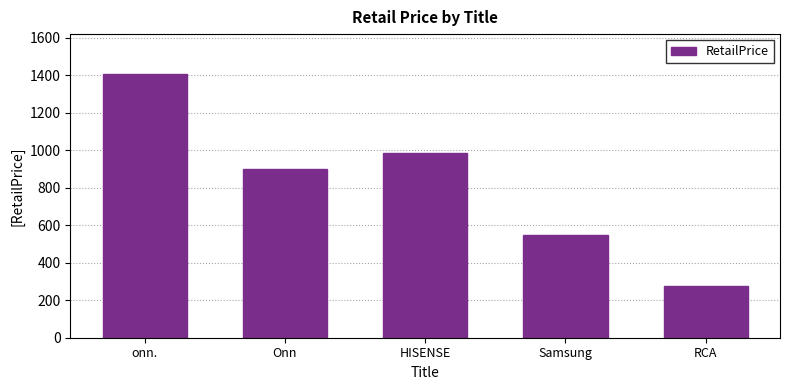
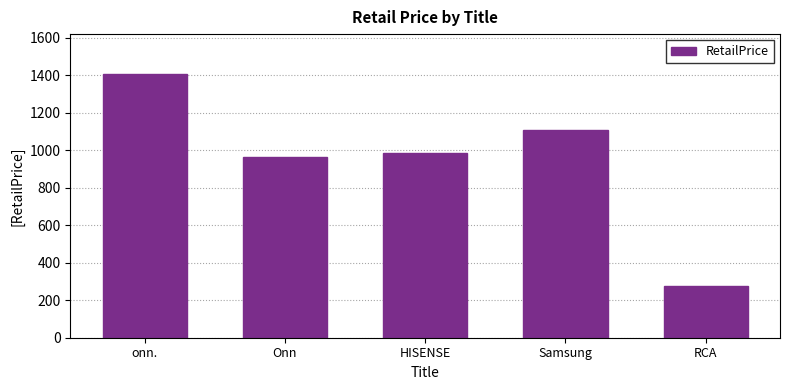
Onn: 900 -> 960
Samsung: 550 -> 1110
